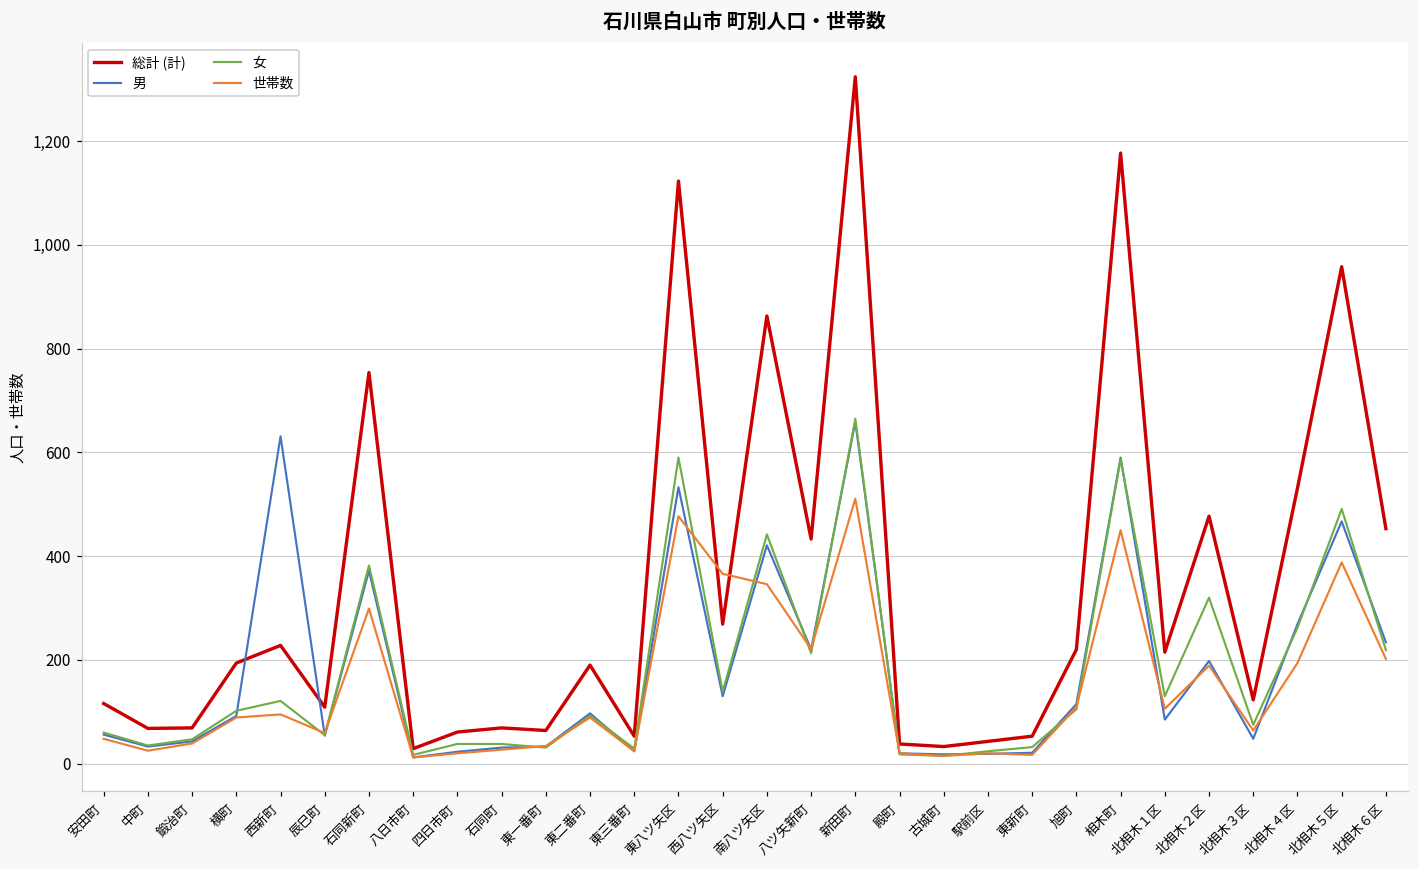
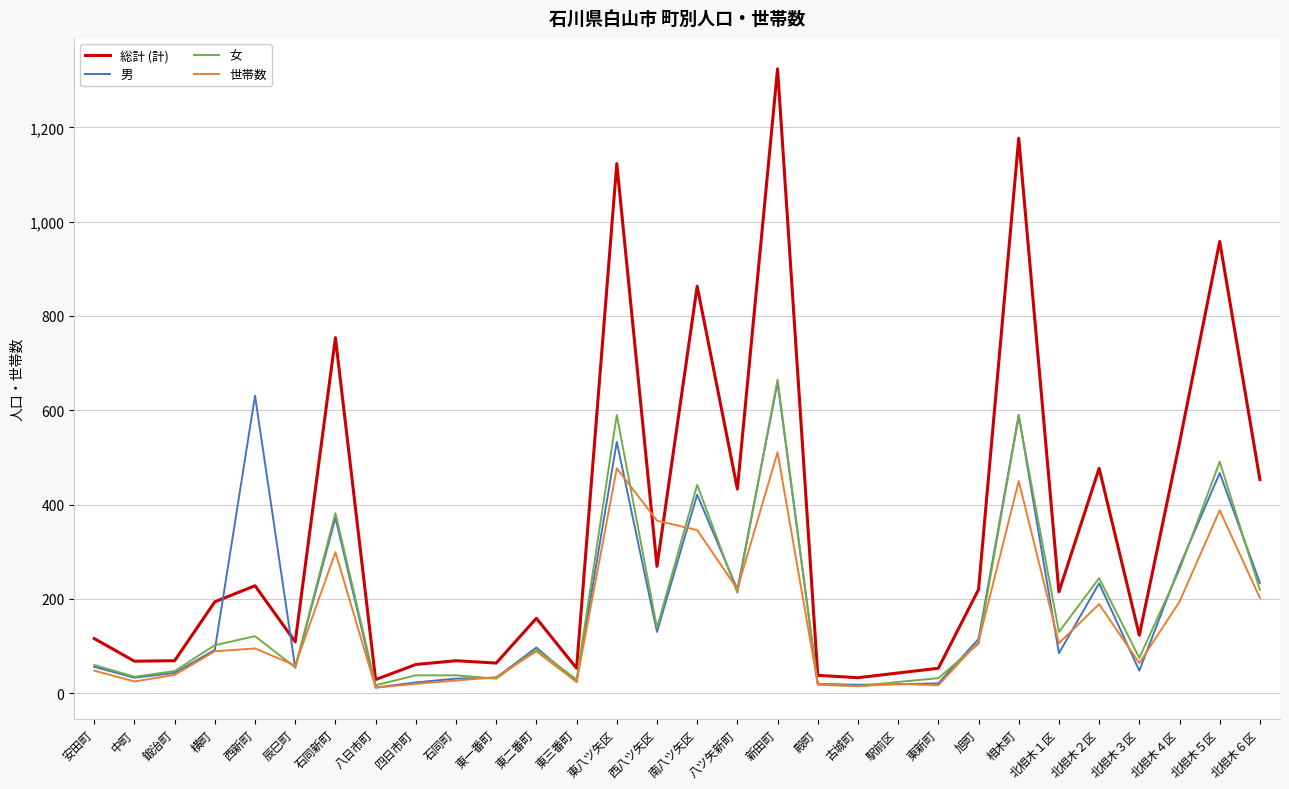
総計 (計), 東二番町: 190 -> 160
男, 北相木２区: 200 -> 230
女, 北相木２区: 320 -> 240
